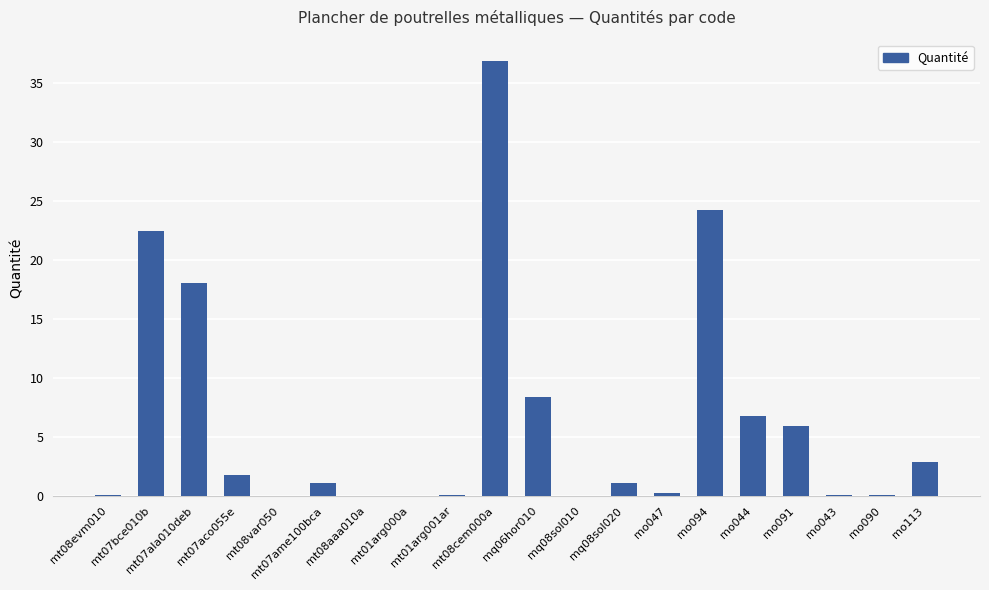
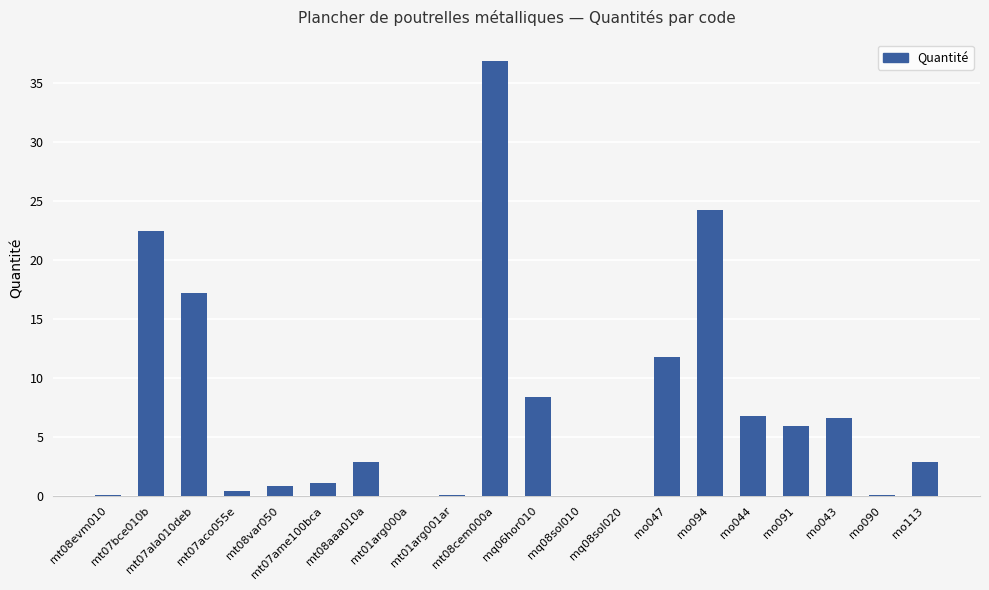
mt07ala010deb: 18.0 -> 17.2
mt07aco055e: 1.8 -> 0.4
mt08var050: 0.0 -> 0.9
mt08aaa010a: 0.0 -> 2.9
mq08sol020: 1.1 -> 0.0
mo047: 0.3 -> 11.8
mo043: 0.1 -> 6.6
